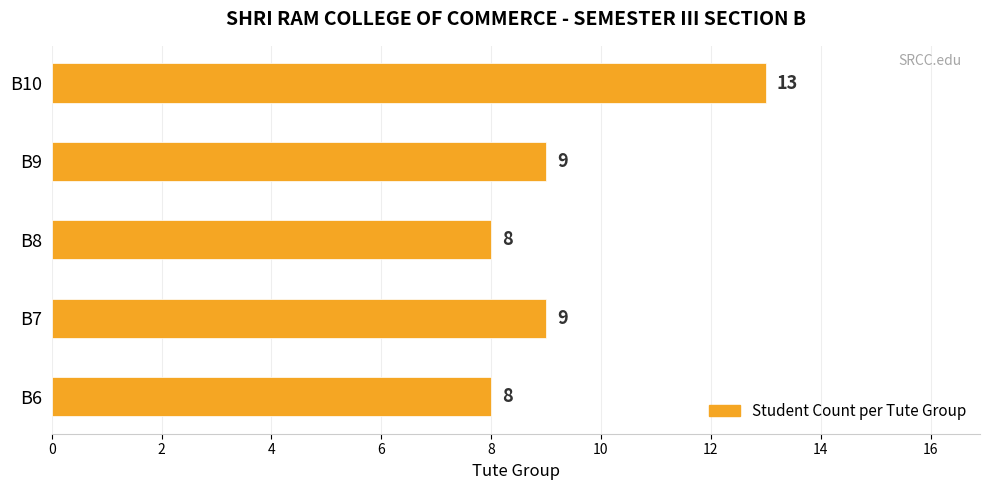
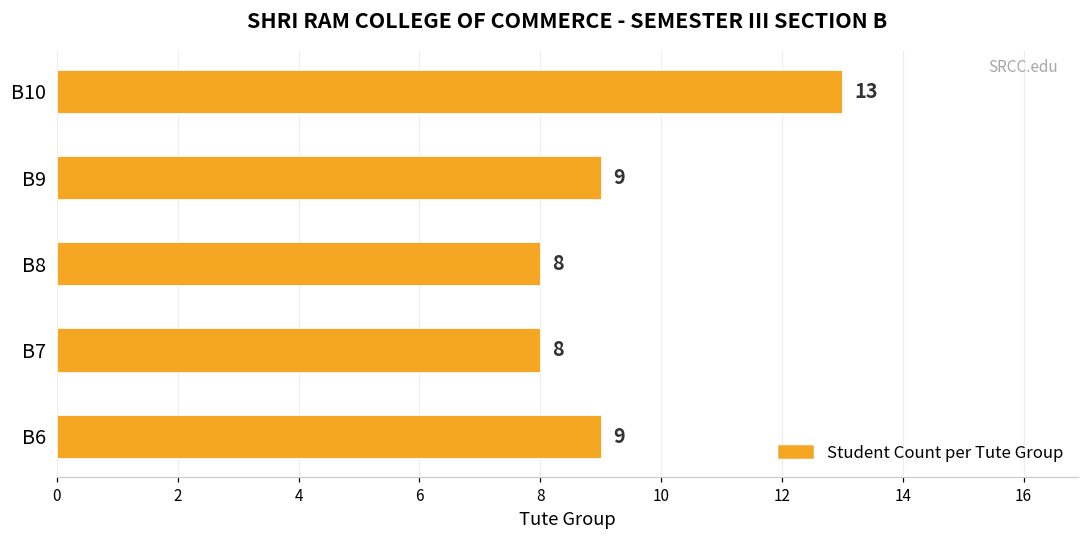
B7: 9 -> 8
B6: 8 -> 9
